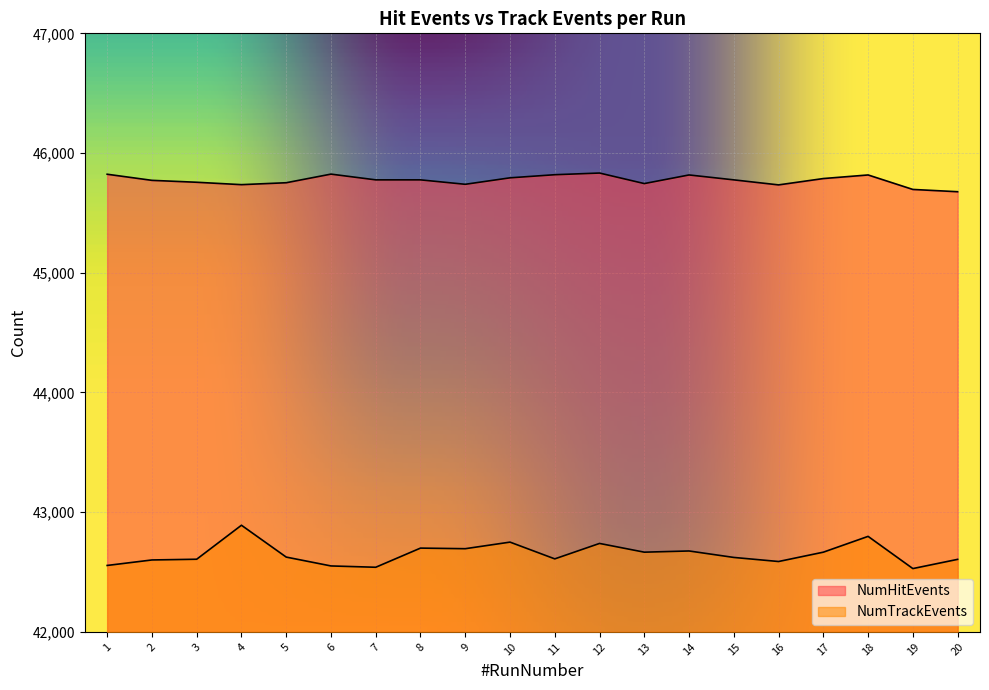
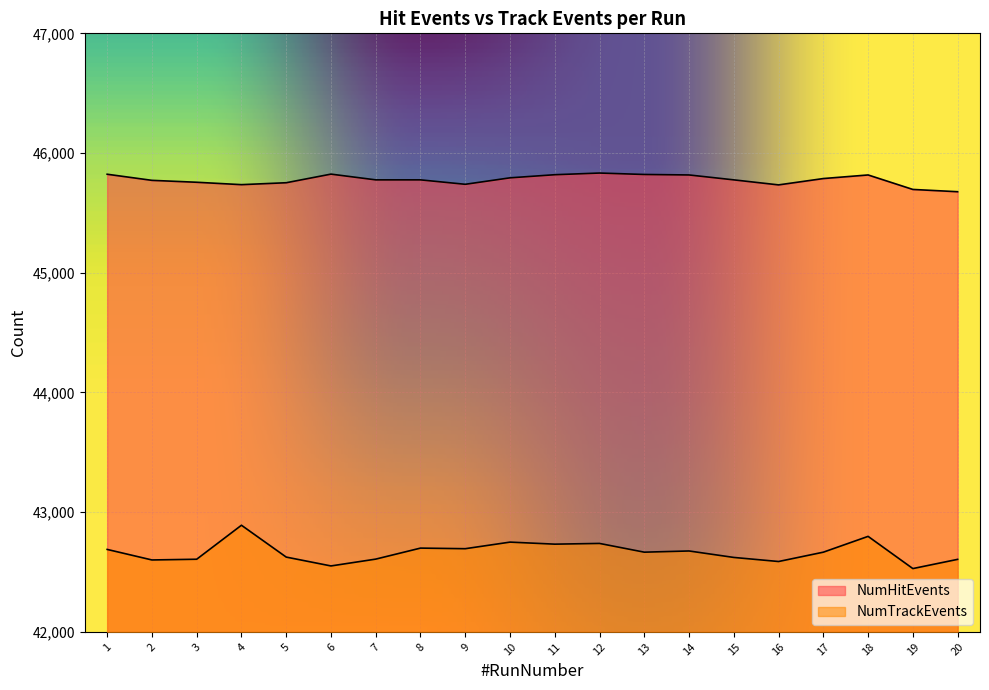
NumTrackEvents, 1: 42,560 -> 42,690
NumTrackEvents, 7: 42,540 -> 42,610
NumTrackEvents, 11: 42,610 -> 42,730
NumHitEvents, 13: 45,750 -> 45,820
